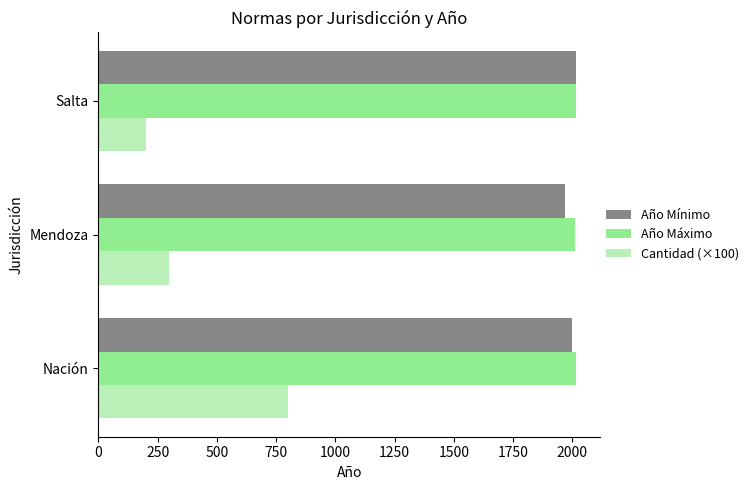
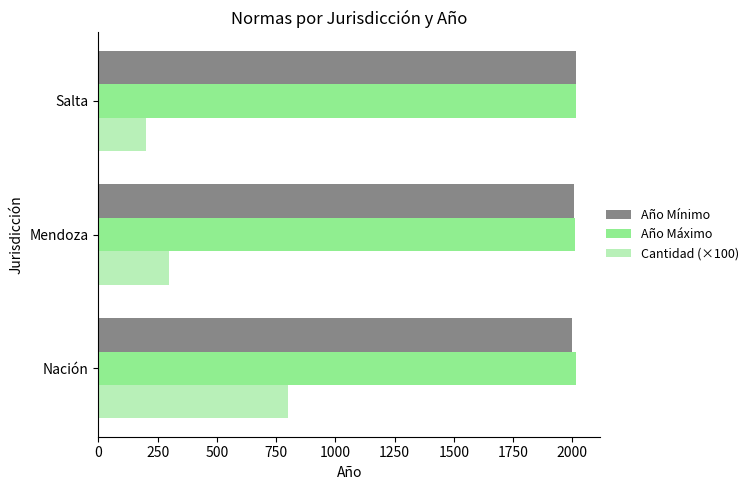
Año Mínimo, Mendoza: 1970 -> 2010
